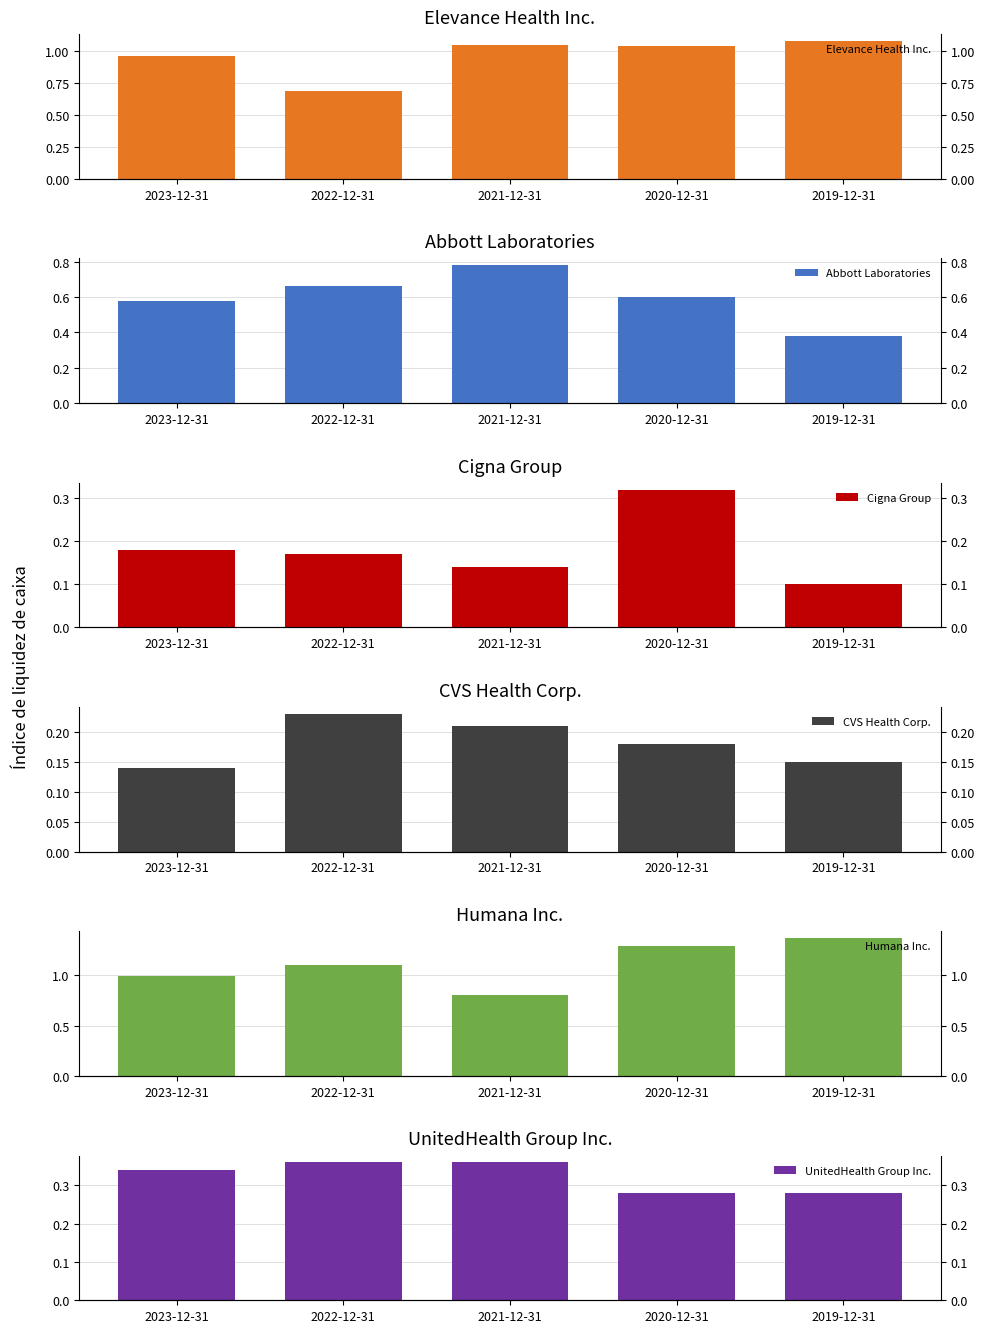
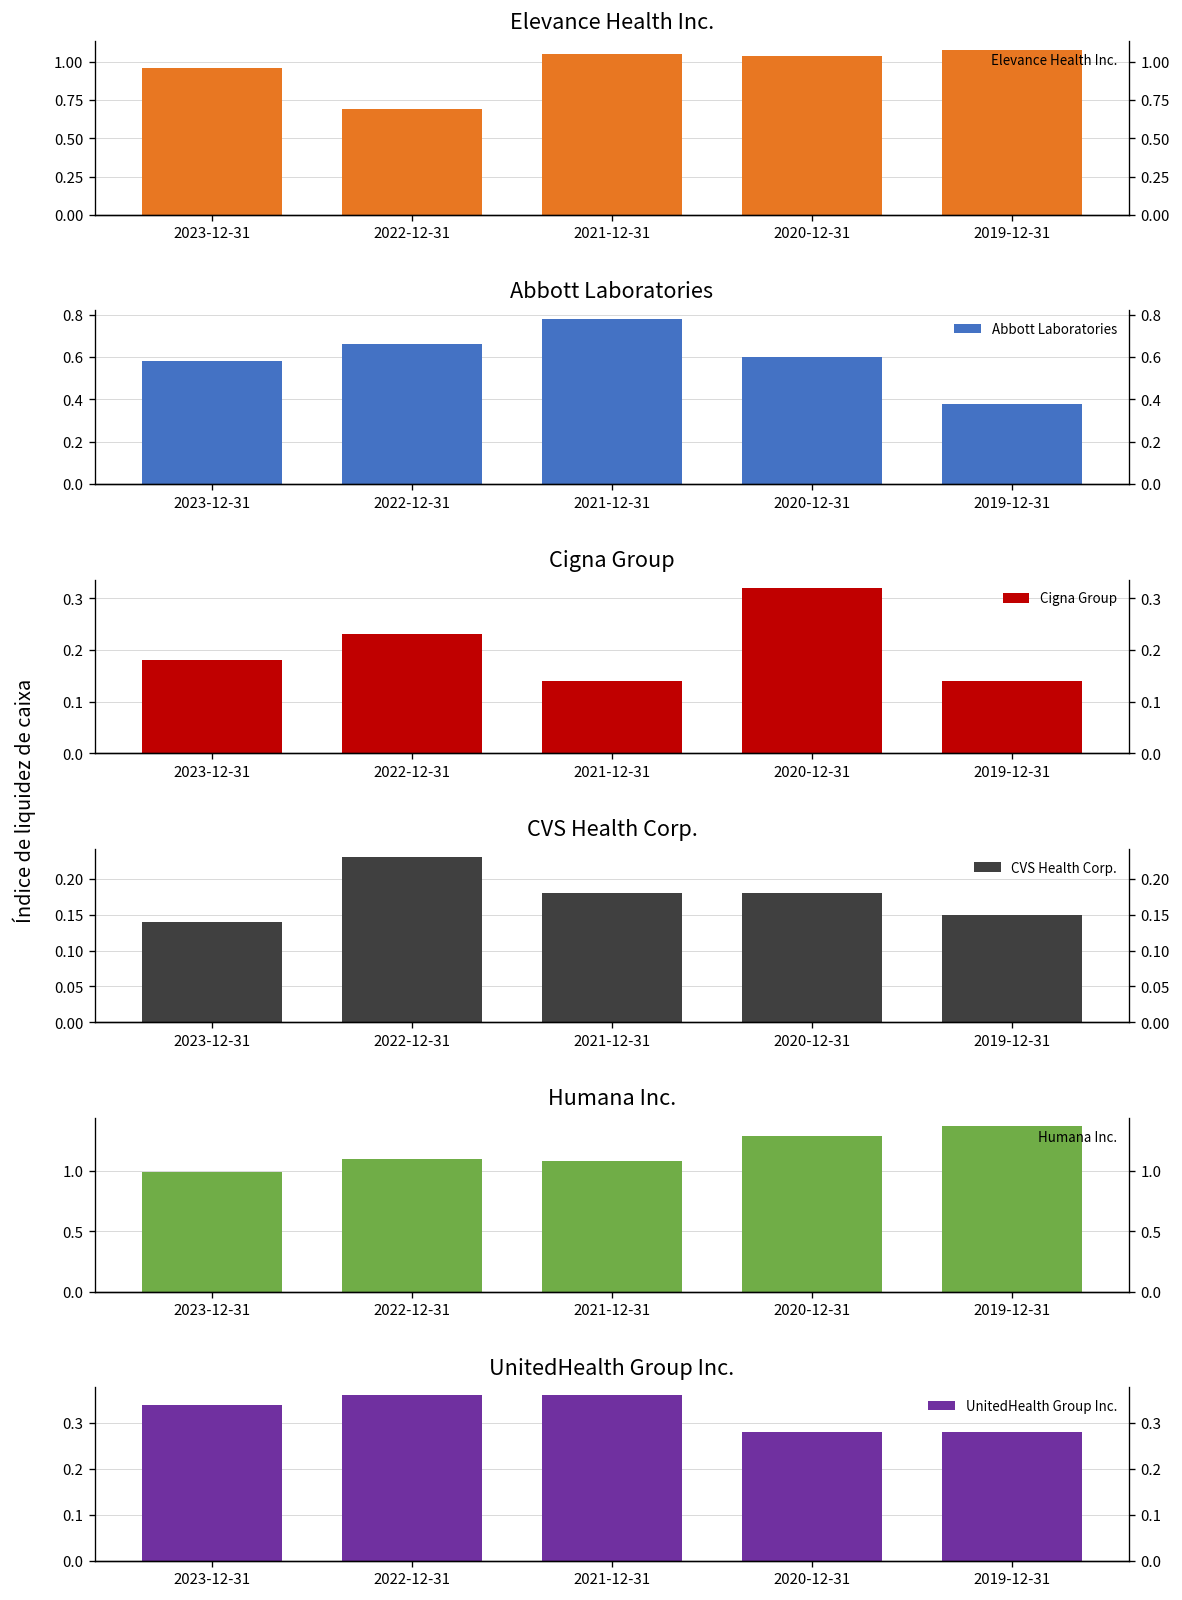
Cigna Group, 2022-12-31: 0.17 -> 0.23
Cigna Group, 2019-12-31: 0.10 -> 0.14
CVS Health Corp., 2021-12-31: 0.21 -> 0.18
Humana Inc., 2021-12-31: 0.81 -> 1.08
